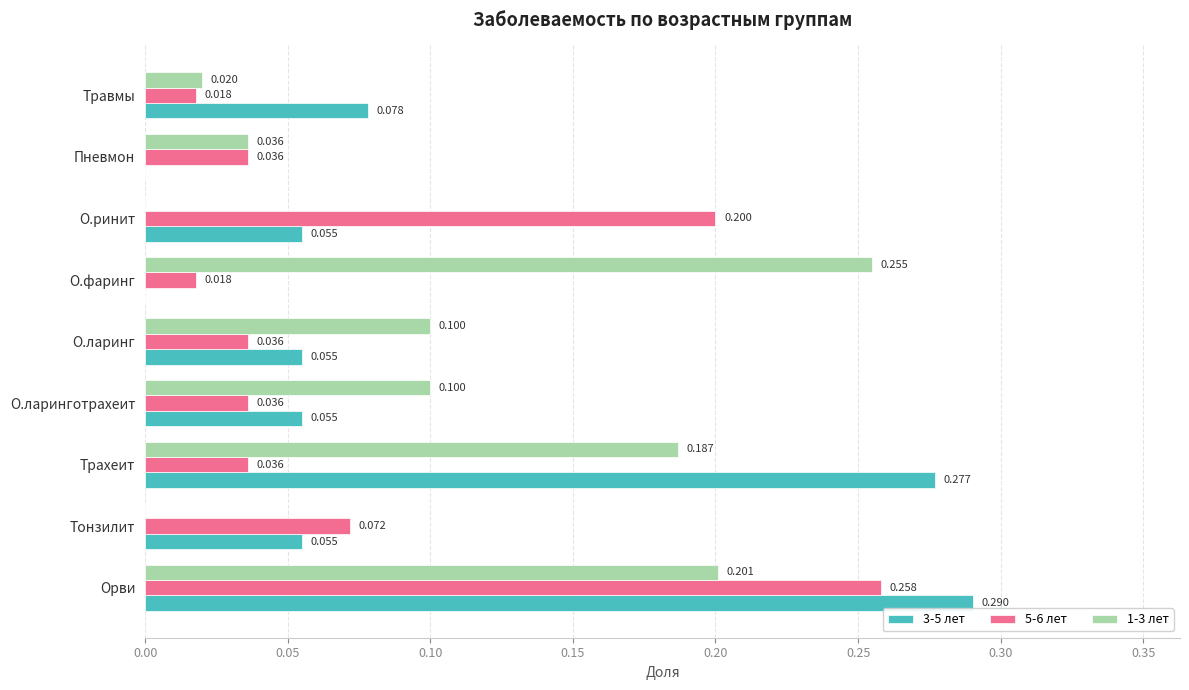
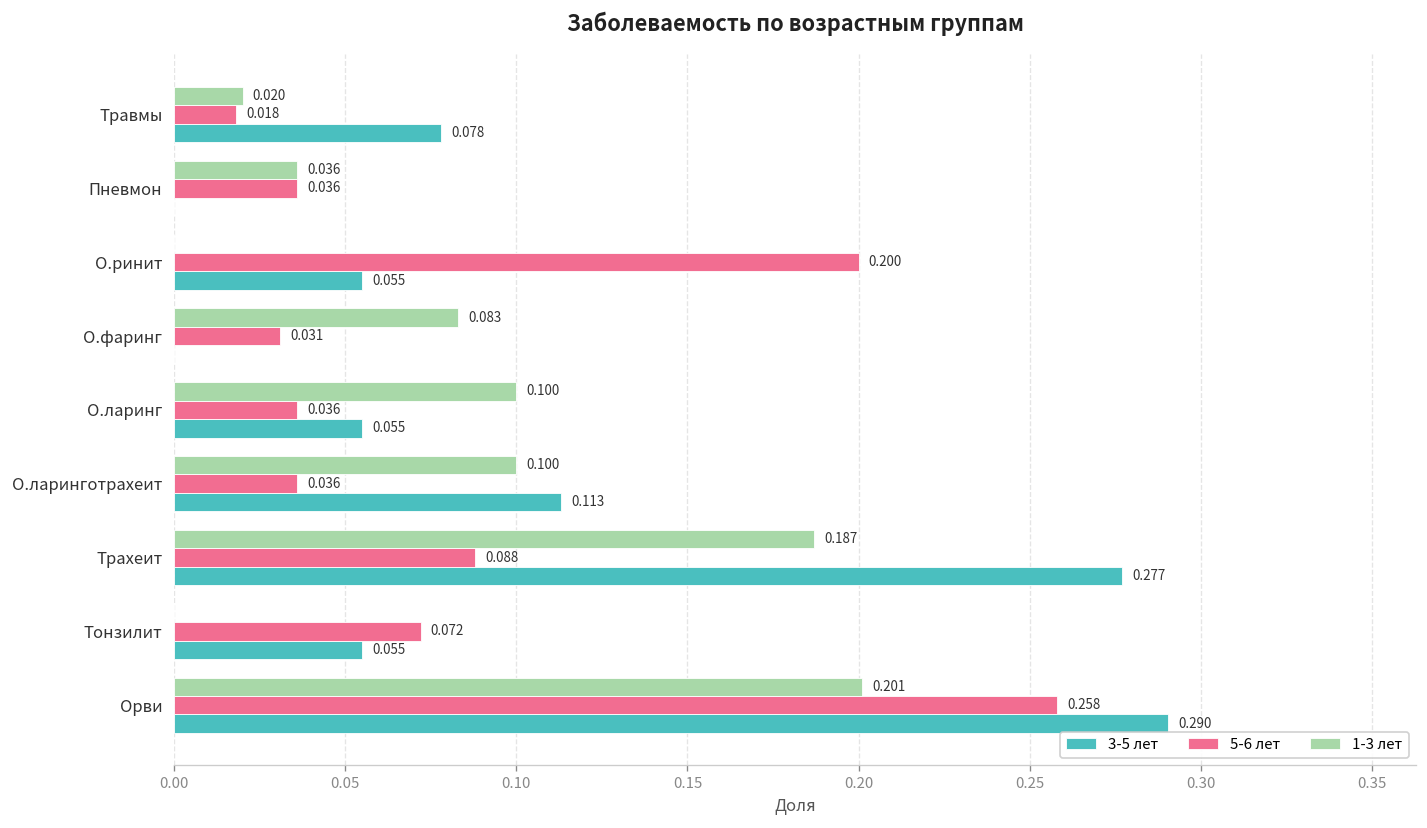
1-3 лет, О.фаринг: 0.255 -> 0.083
5-6 лет, О.фаринг: 0.018 -> 0.031
3-5 лет, О.ларинготрахеит: 0.055 -> 0.113
5-6 лет, Трахеит: 0.036 -> 0.088
